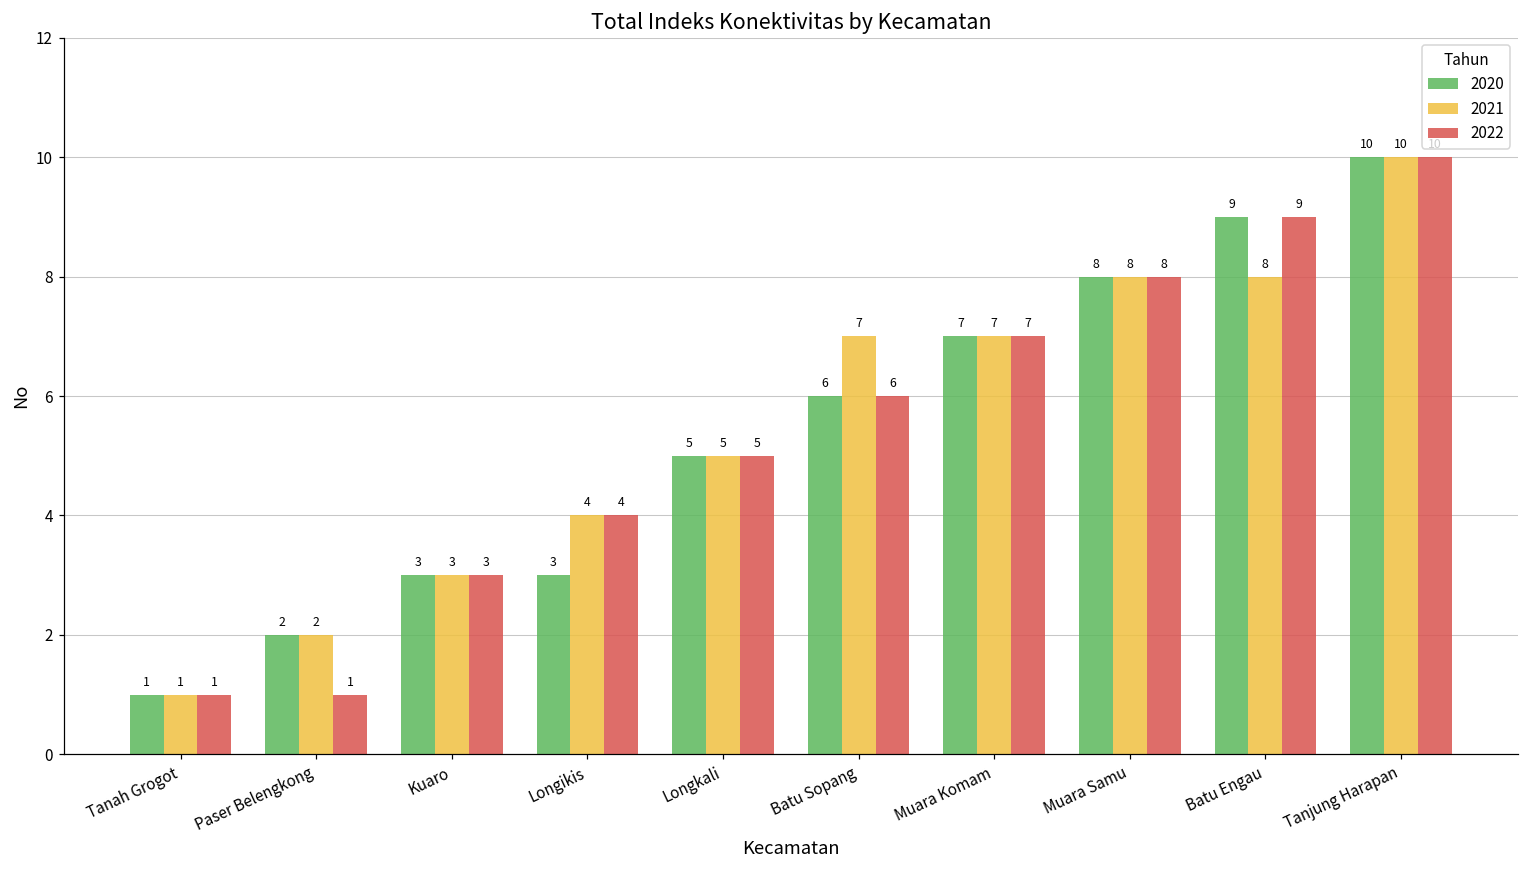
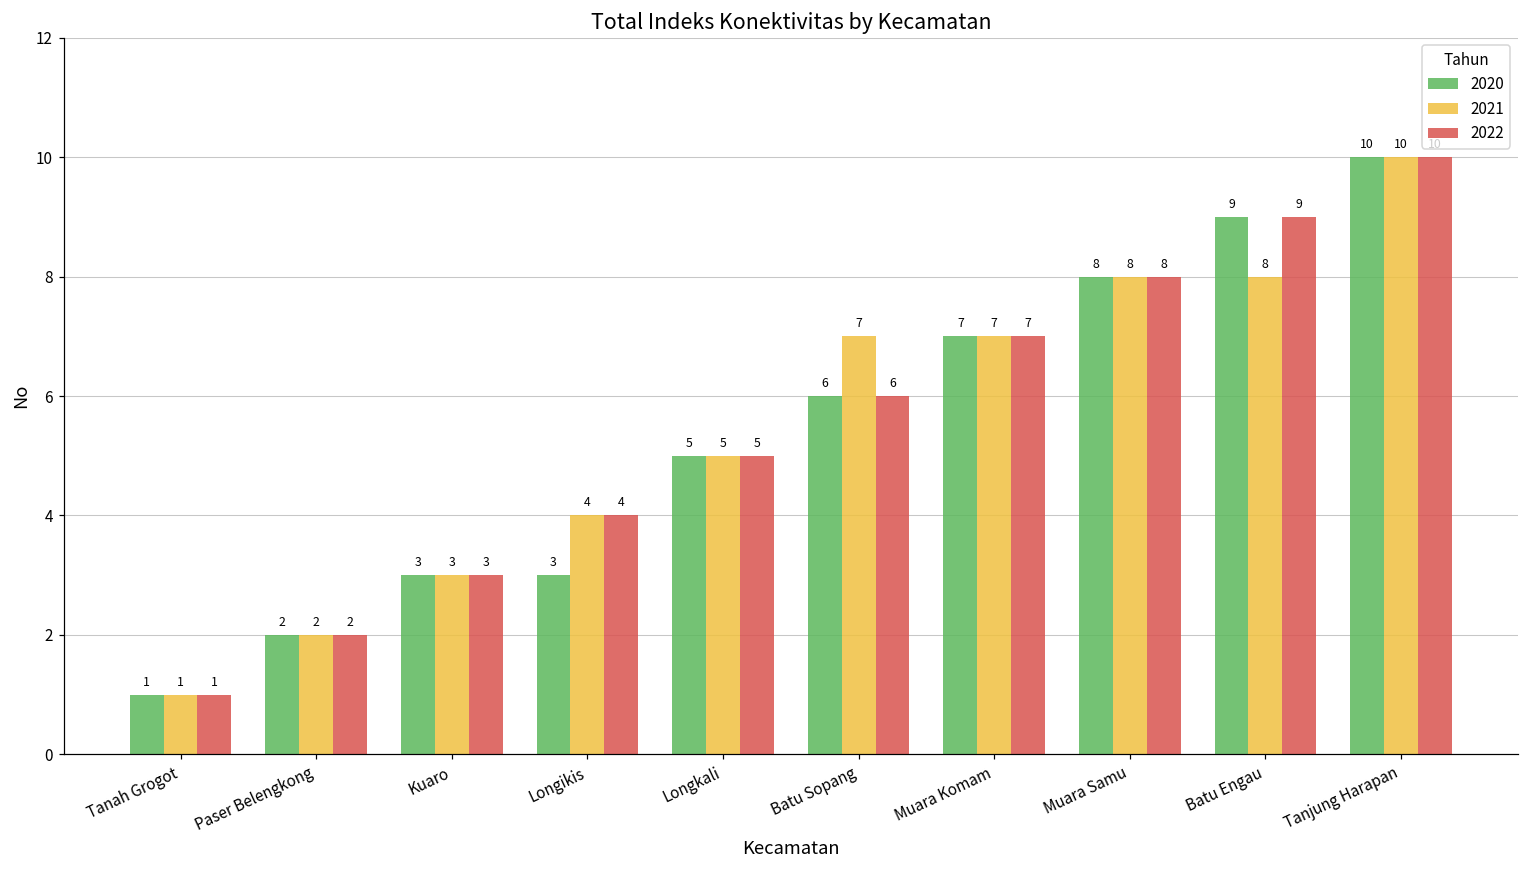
2022, Paser Belengkong: 1 -> 2
